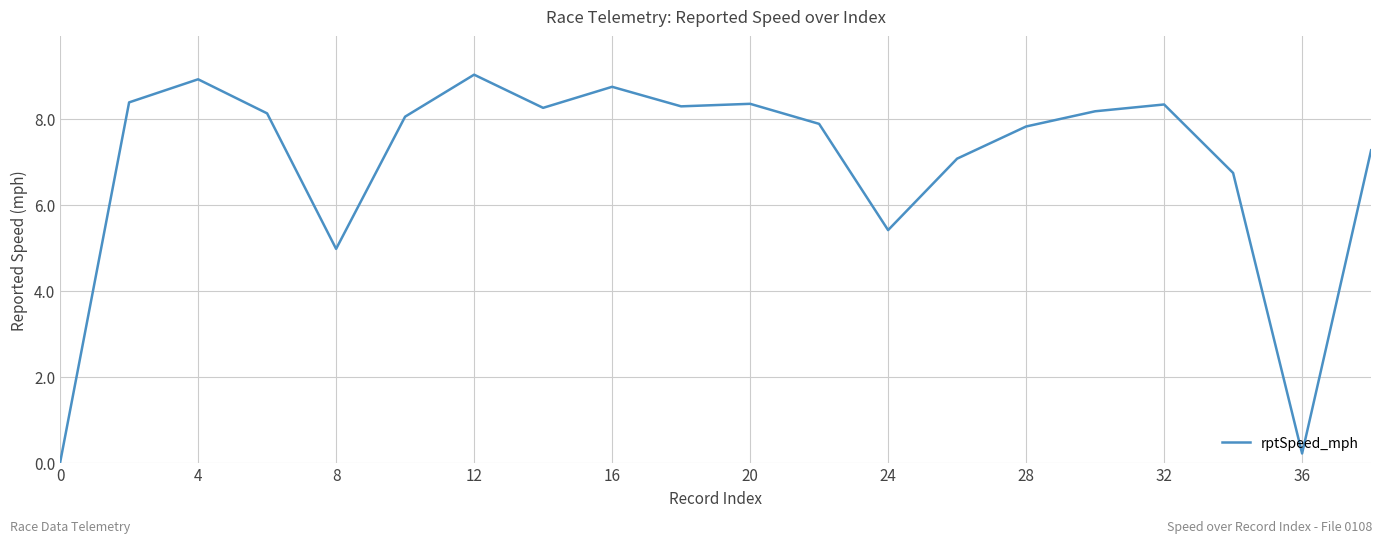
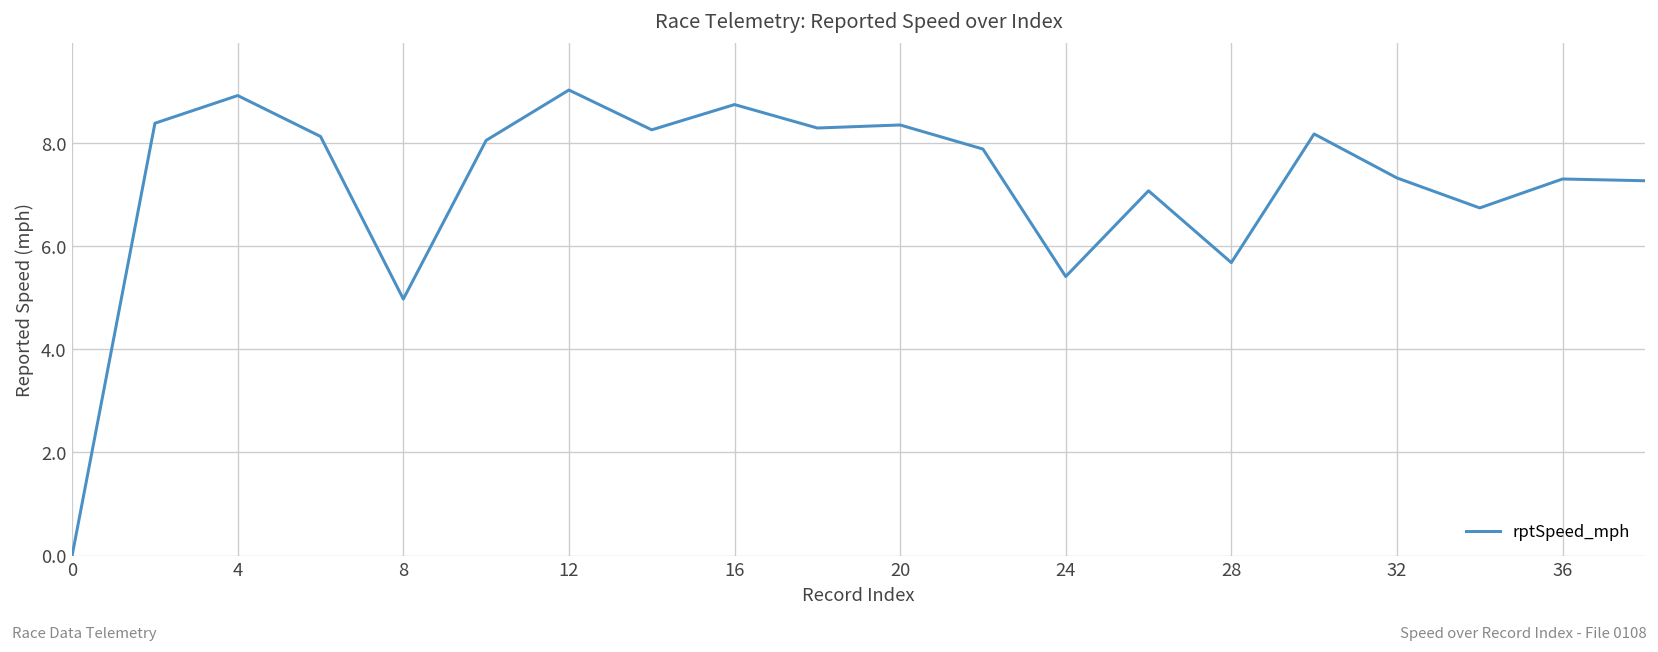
28: 7.8 -> 5.7
32: 8.3 -> 7.3
36: 0.2 -> 7.3
